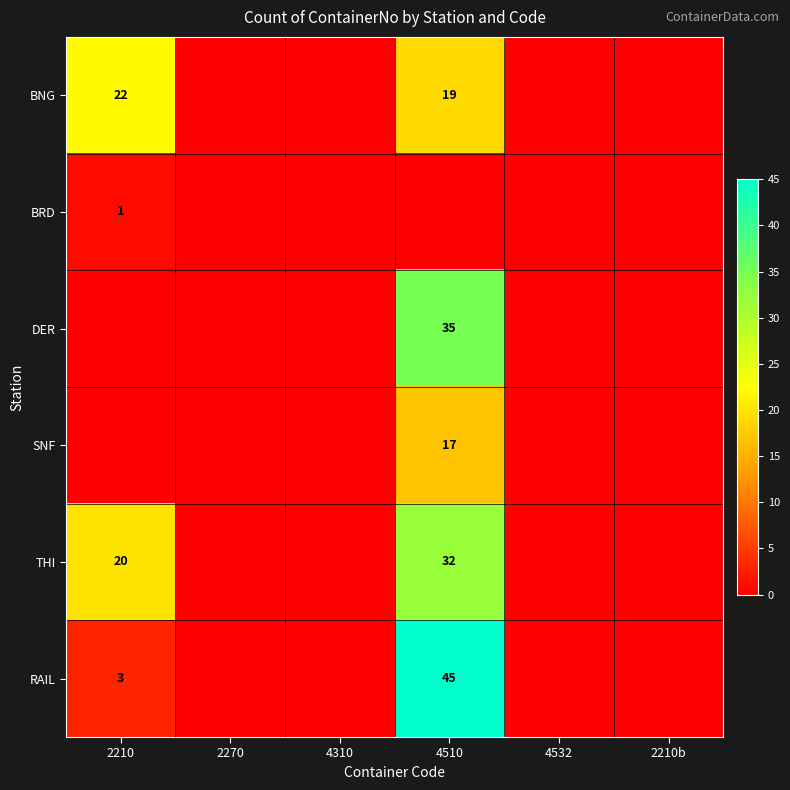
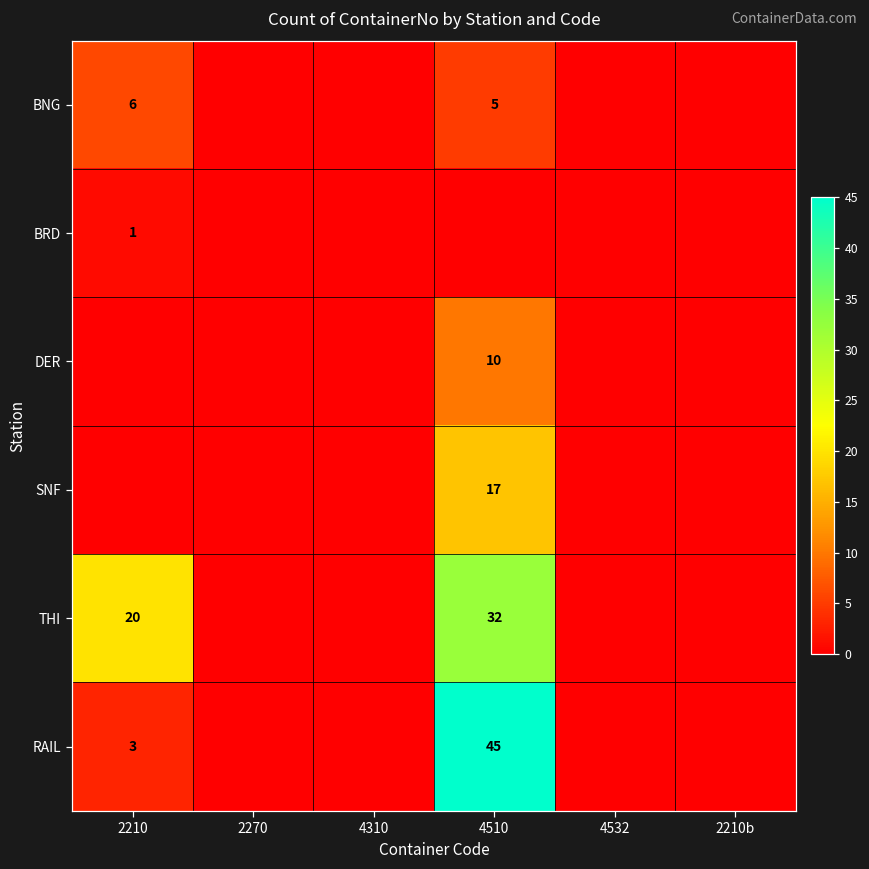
BNG, 2210: 22 -> 6
BNG, 4510: 19 -> 5
DER, 4510: 35 -> 10
